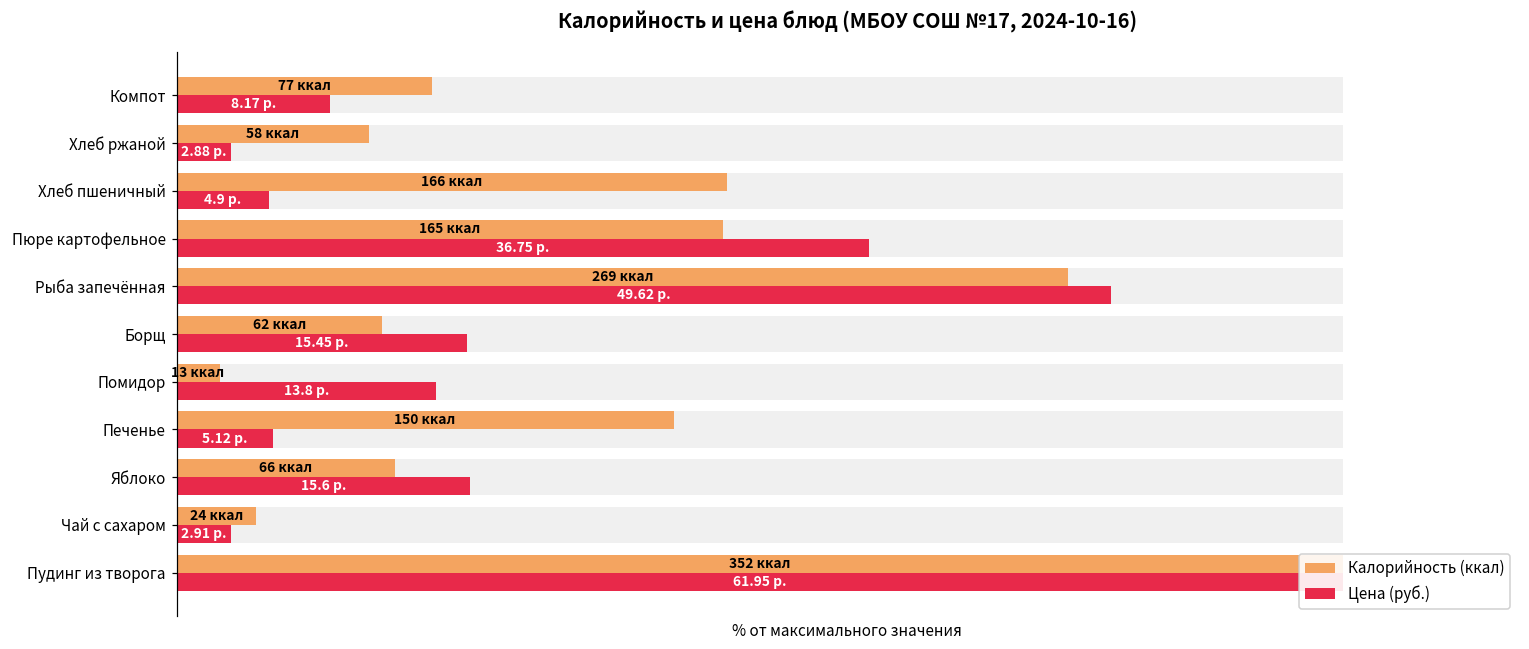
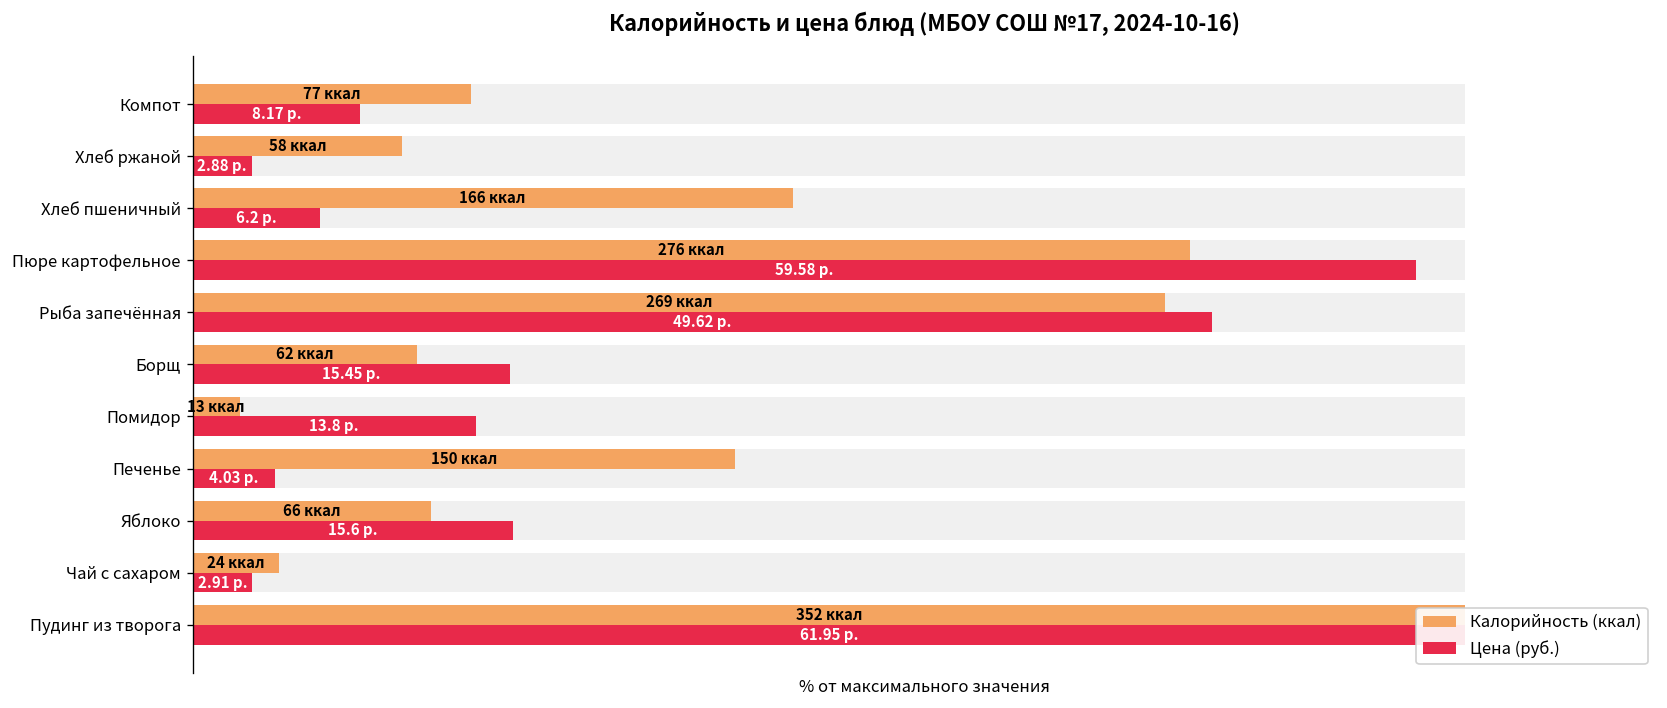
Цена (руб.), Хлеб пшеничный: 4.9 -> 6.2
Калорийность (ккал), Пюре картофельное: 165 -> 276
Цена (руб.), Пюре картофельное: 36.75 -> 59.58
Цена (руб.), Печенье: 5.12 -> 4.03
